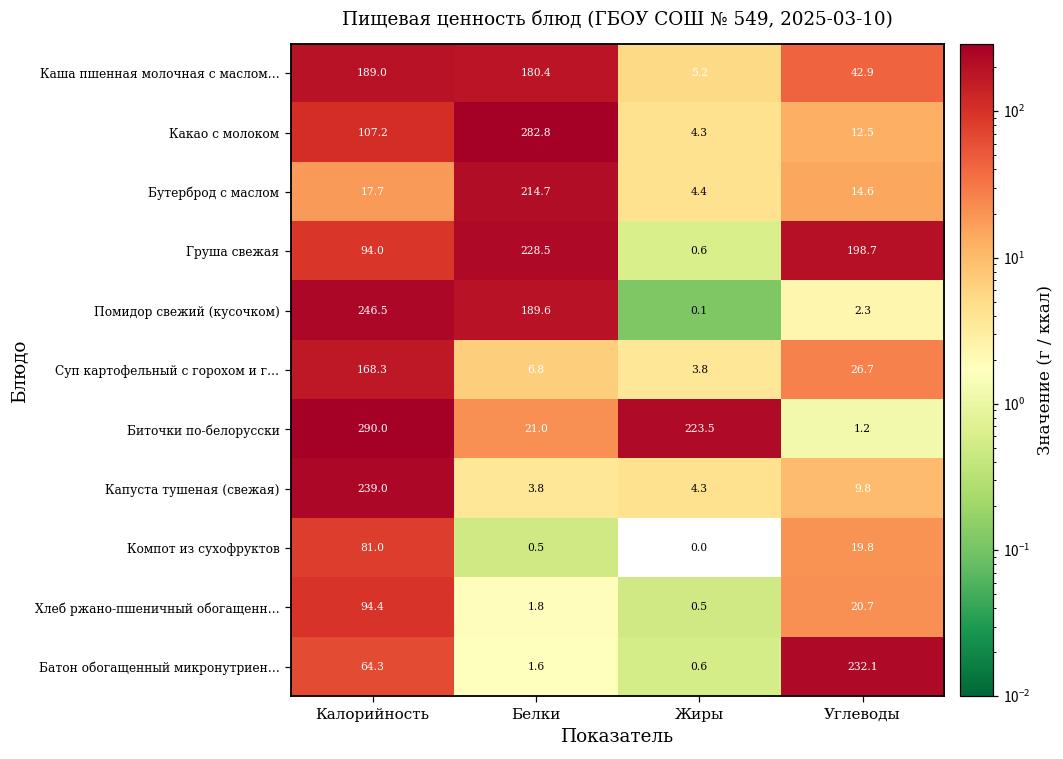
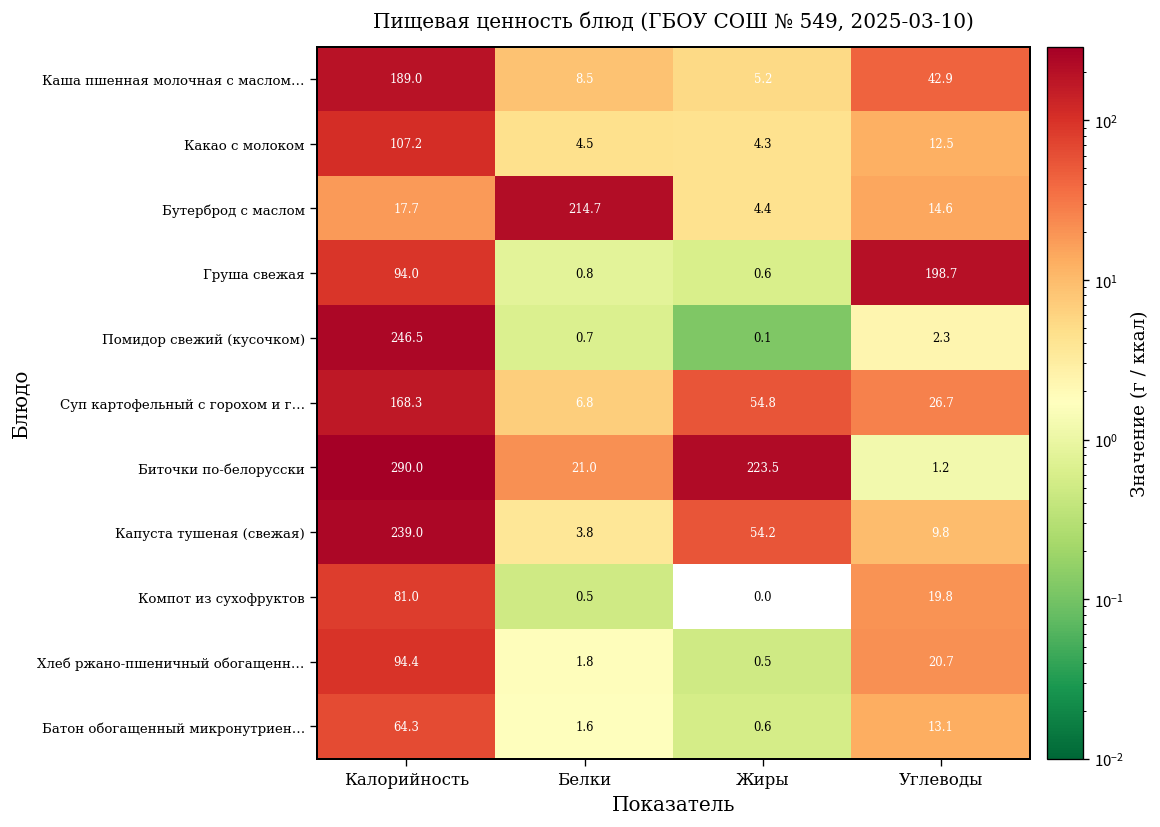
Каша пшенная молочная с маслом…, Белки: 180.4 -> 8.5
Какао с молоком, Белки: 282.8 -> 4.5
Груша свежая, Белки: 228.5 -> 0.8
Помидор свежий (кусочком), Белки: 189.6 -> 0.7
Суп картофельный с горохом и г…, Жиры: 3.8 -> 54.8
Капуста тушеная (свежая), Жиры: 4.3 -> 54.2
Батон обогащенный микронутриен…, Углеводы: 232.1 -> 13.1
